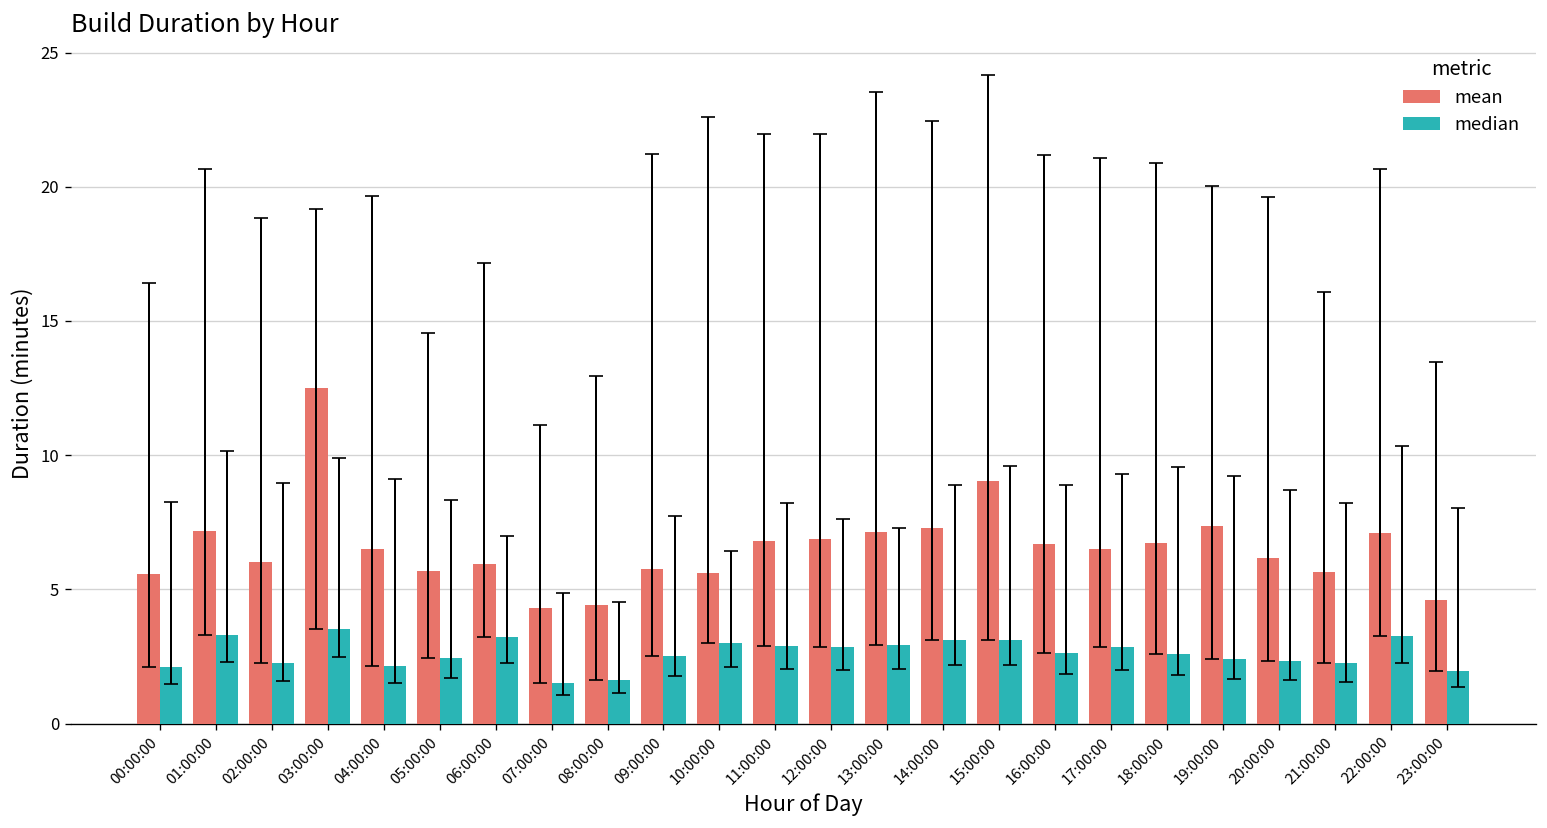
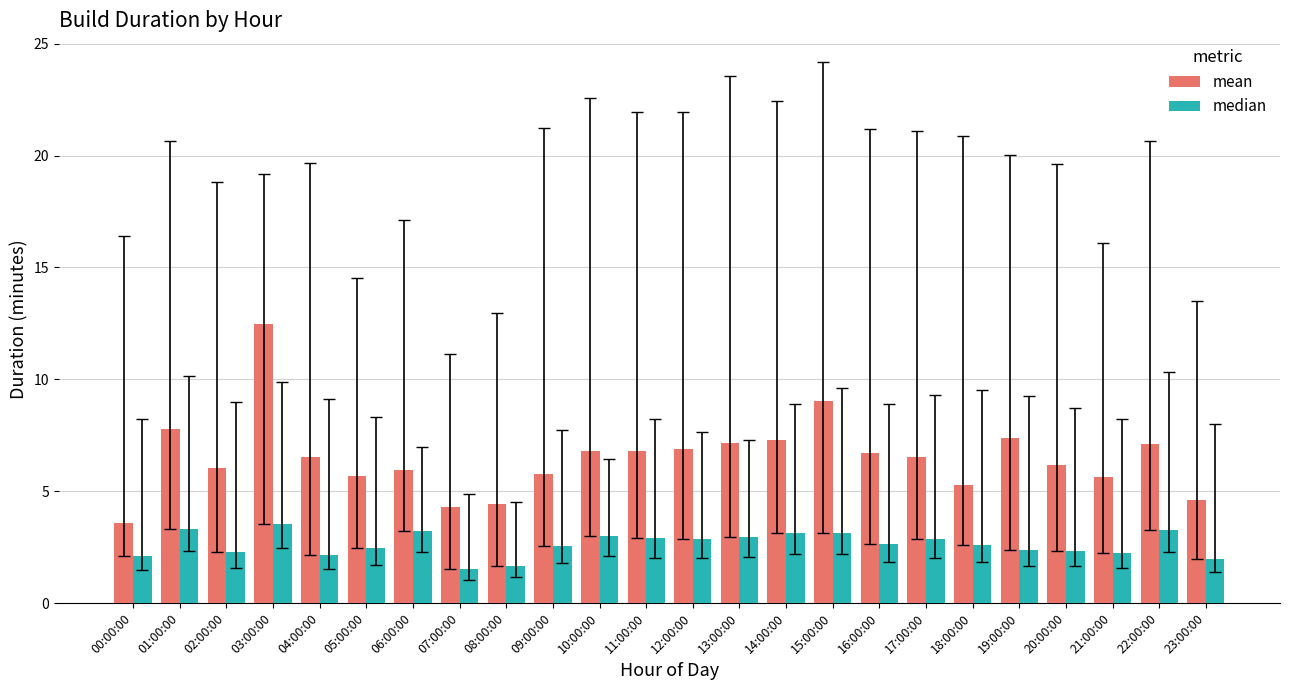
mean, 00:00:00: 5.6 -> 3.6
mean, 01:00:00: 7.2 -> 7.8
mean, 10:00:00: 5.6 -> 6.8
mean, 18:00:00: 6.7 -> 5.3
